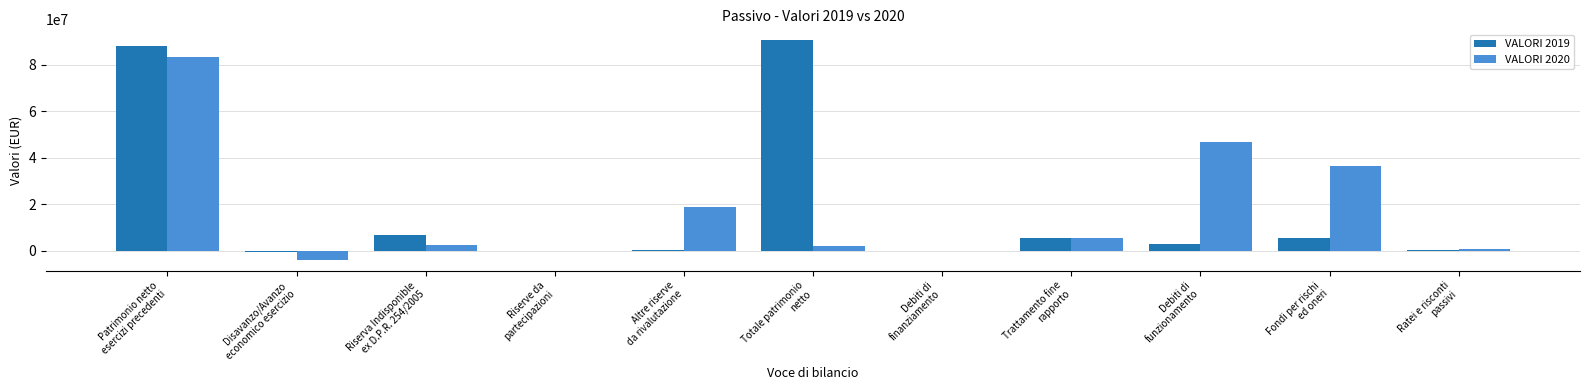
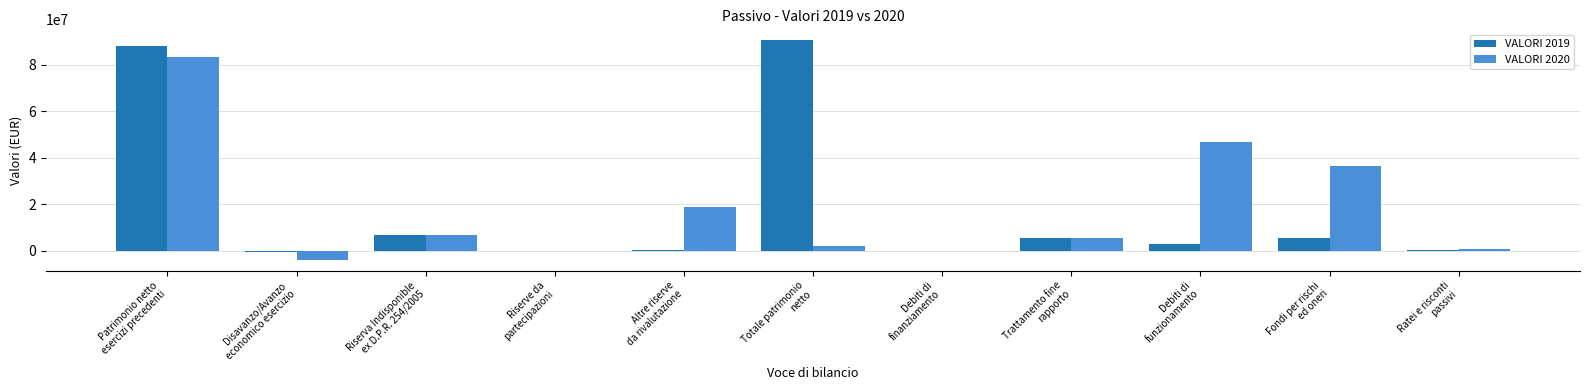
VALORI 2020, Riserva Indisponible ex D.P.R. 254/2005: 3000000 -> 7000000
